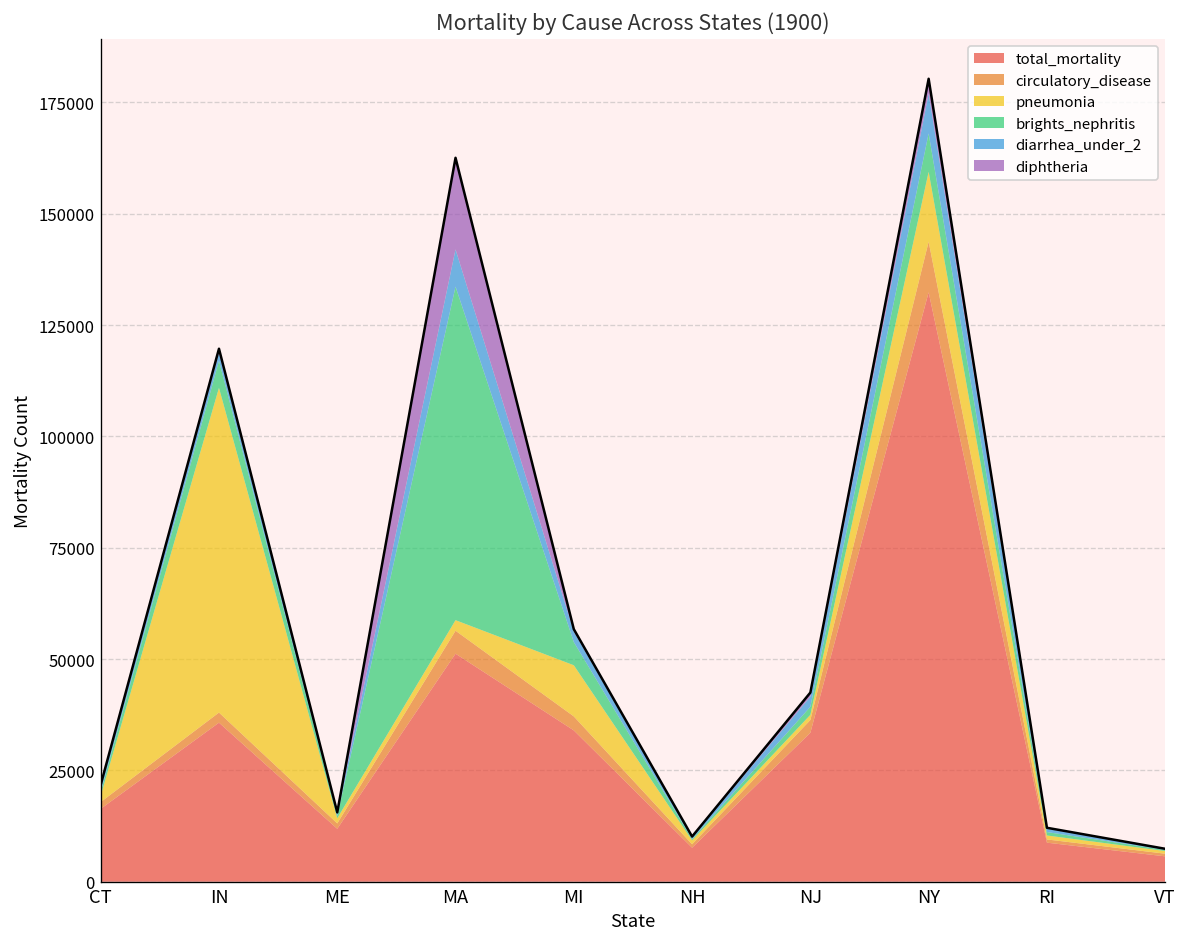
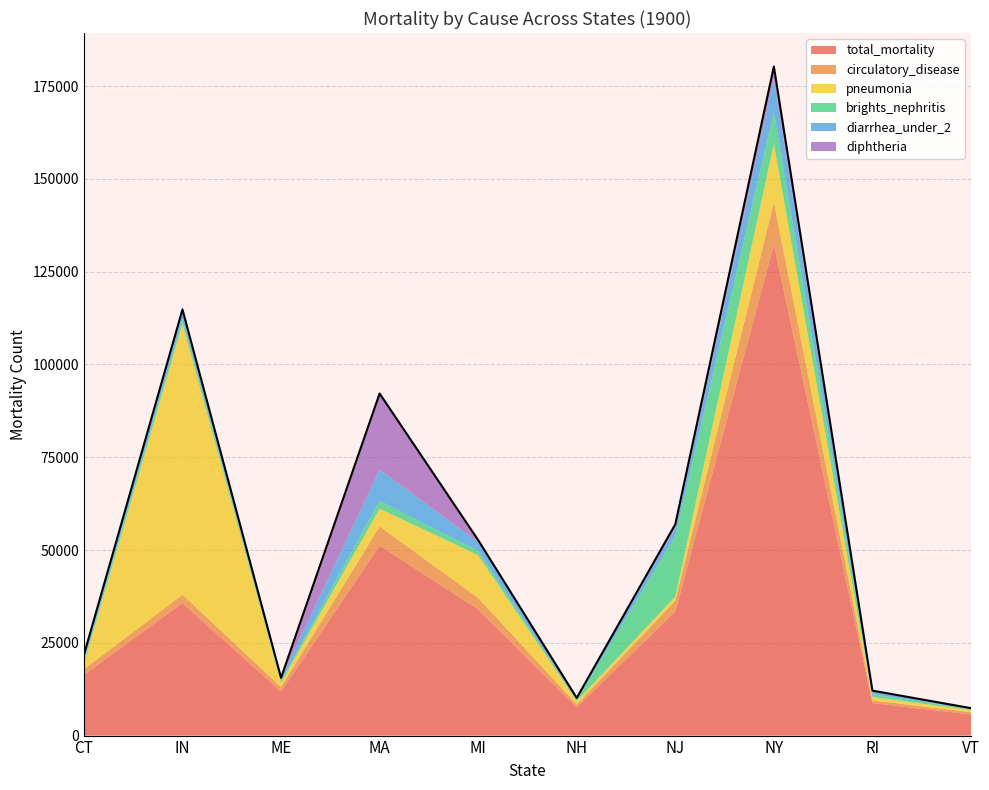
brights_nephritis, IN: 6000 -> 1000
pneumonia, MA: 2000 -> 5000
brights_nephritis, MA: 75000 -> 2000
brights_nephritis, MI: 5000 -> 1000
brights_nephritis, NJ: 2000 -> 16000
